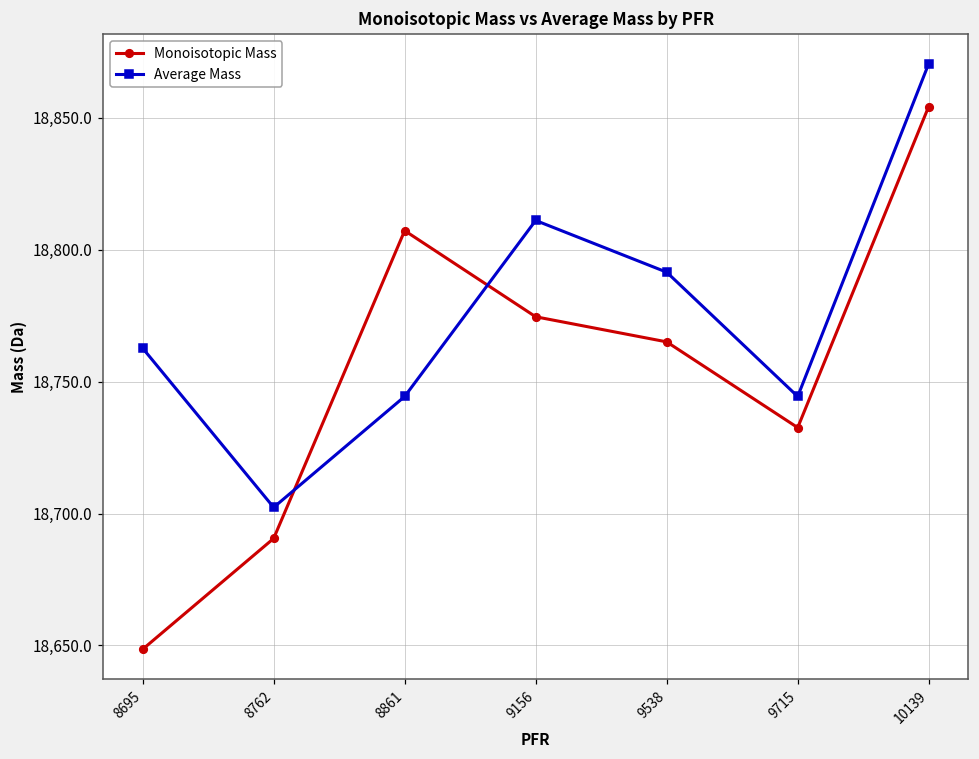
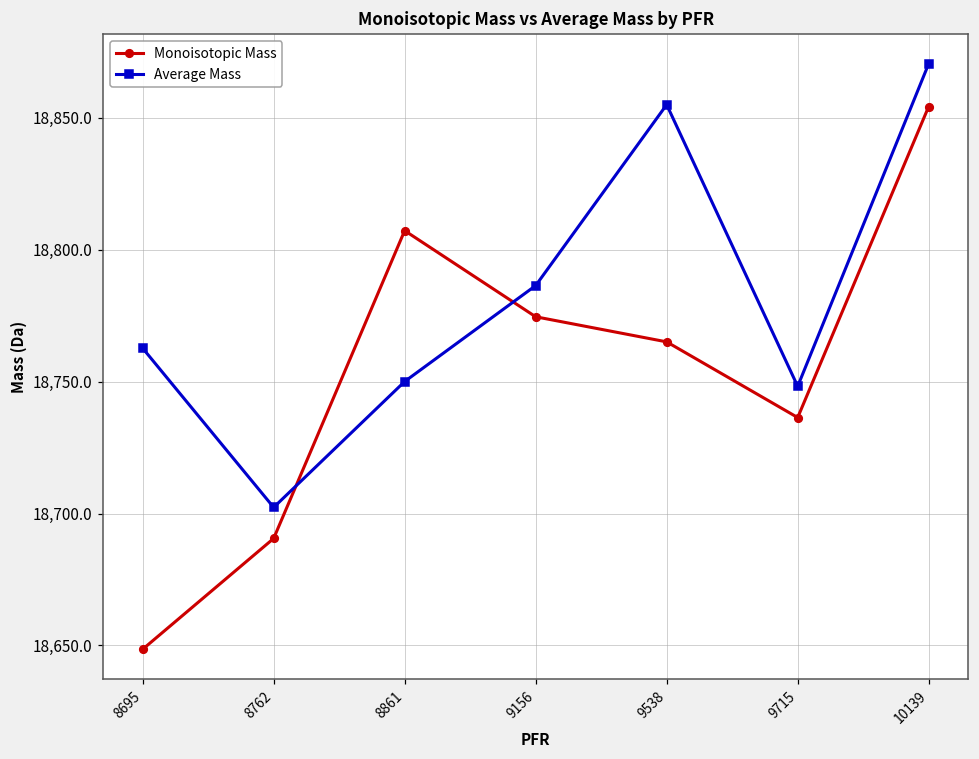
Average Mass, 8861: 18,744 -> 18,750
Average Mass, 9156: 18,811 -> 18,786
Average Mass, 9538: 18,791 -> 18,855
Monoisotopic Mass, 9715: 18,733 -> 18,736
Average Mass, 9715: 18,744 -> 18,748
